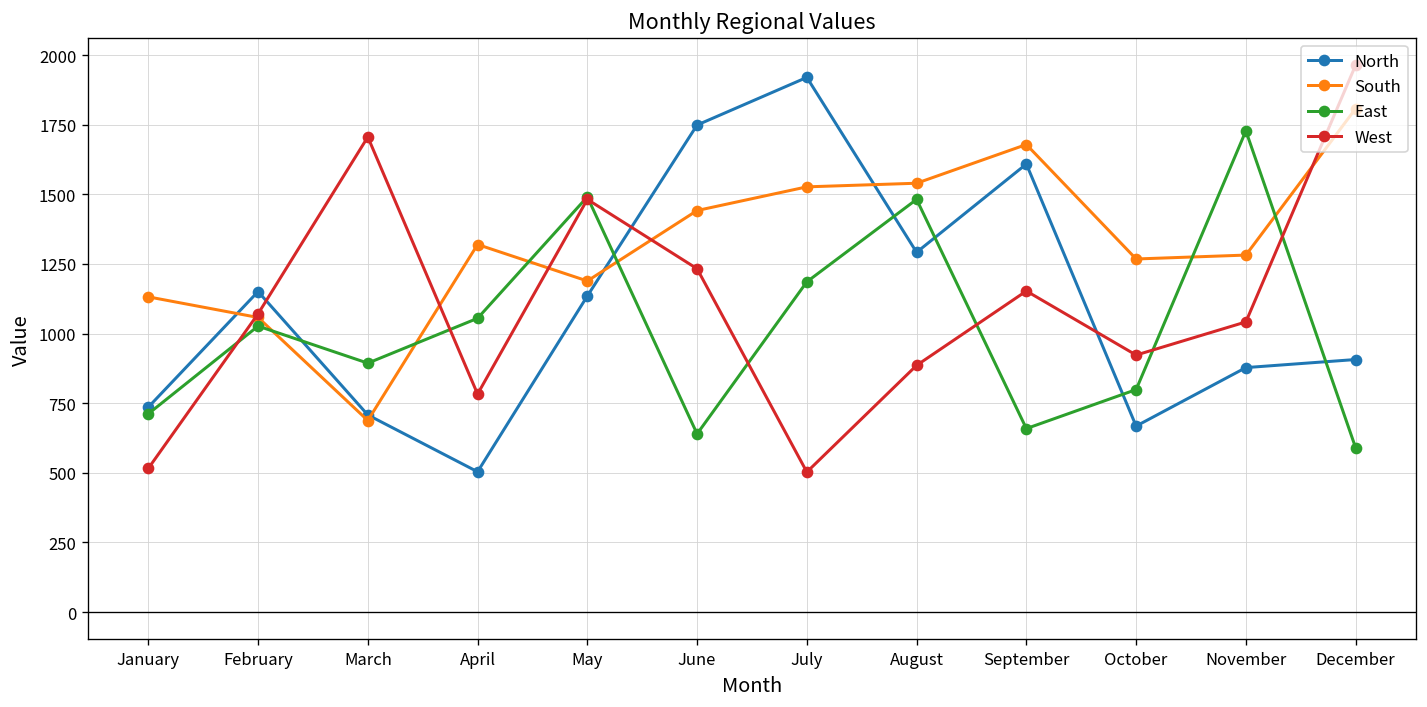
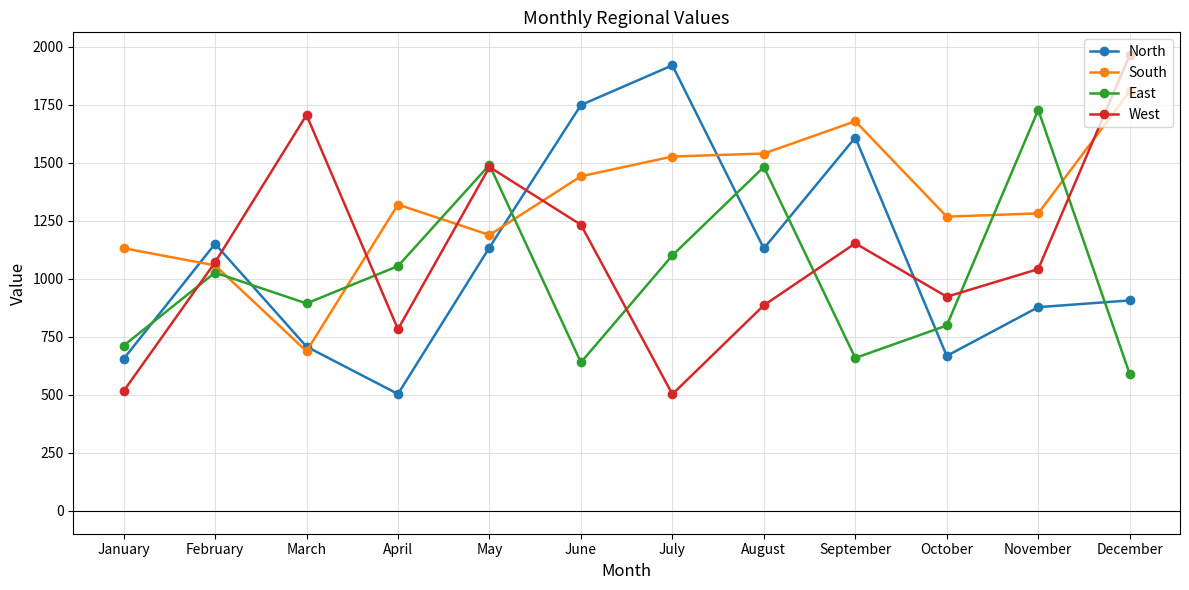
North, January: 740 -> 660
East, July: 1190 -> 1100
North, August: 1290 -> 1130
